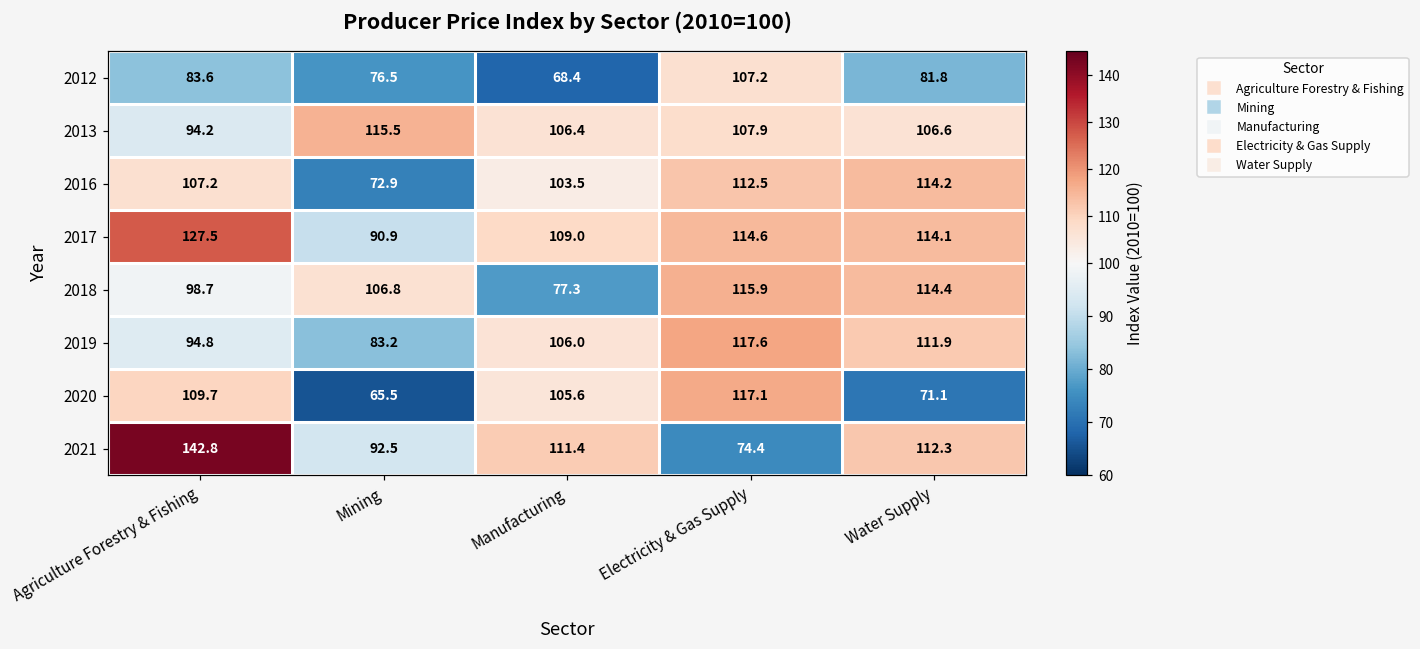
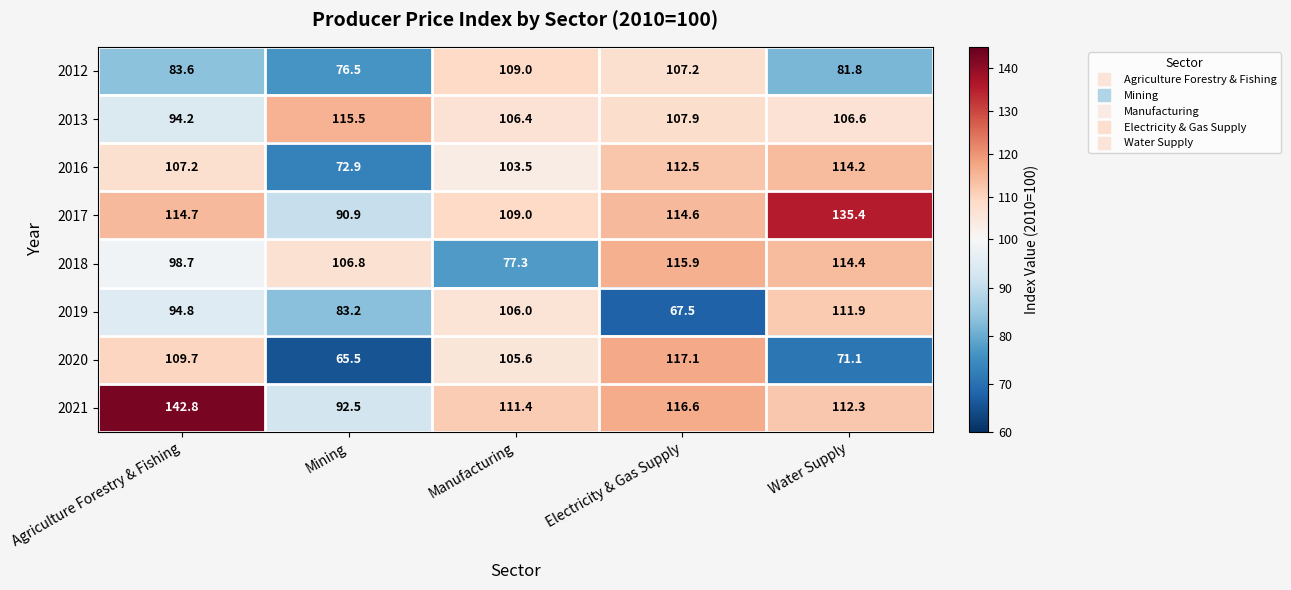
2012, Manufacturing: 68.4 -> 109.0
2017, Agriculture Forestry & Fishing: 127.5 -> 114.7
2017, Water Supply: 114.1 -> 135.4
2019, Electricity & Gas Supply: 117.6 -> 67.5
2021, Electricity & Gas Supply: 74.4 -> 116.6
